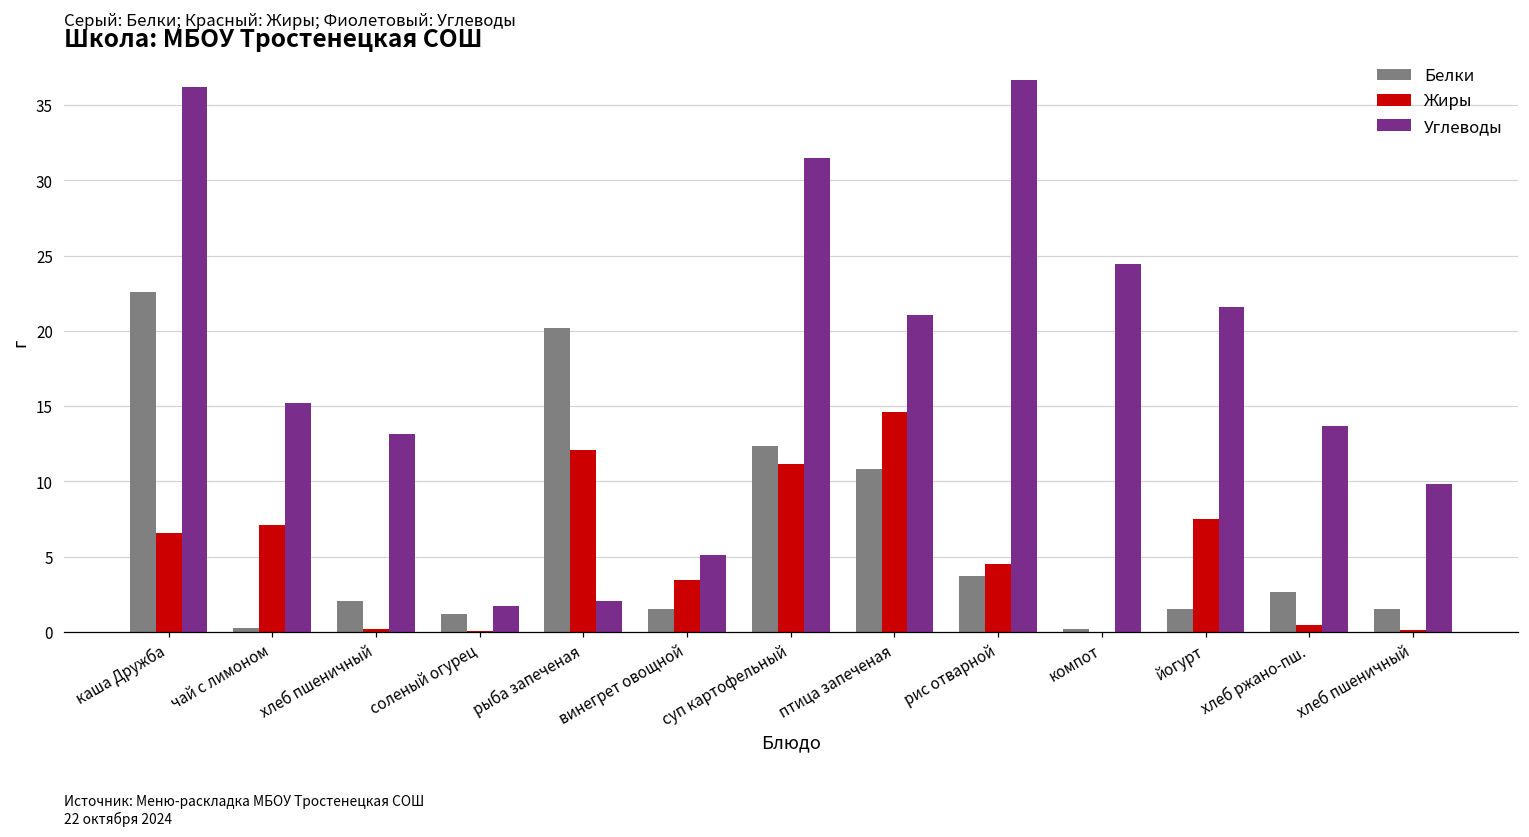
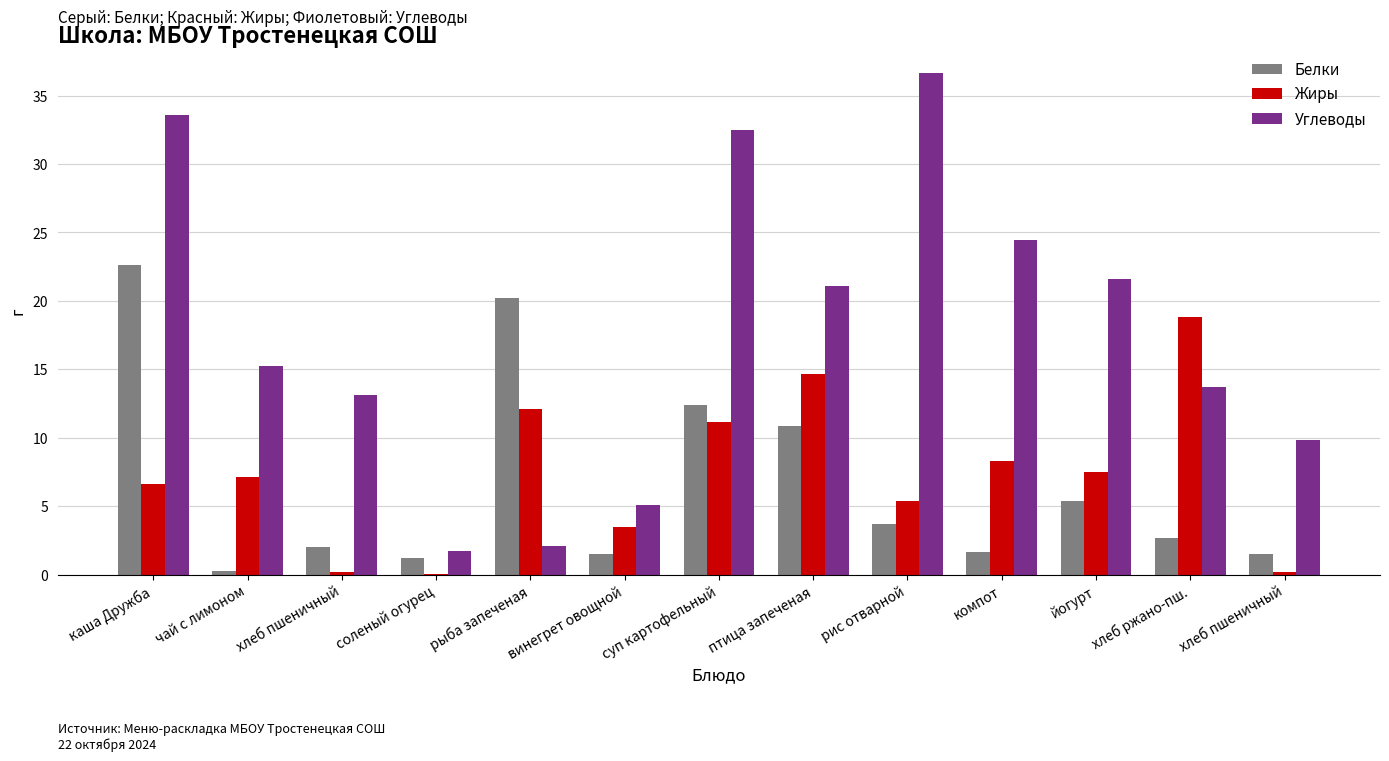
Углеводы, каша Дружба: 36.2 -> 33.6
Углеводы, суп картофельный: 31.5 -> 32.5
Жиры, рис отварной: 4.5 -> 5.4
Белки, компот: 0.2 -> 1.7
Жиры, компот: 0.0 -> 8.3
Белки, йогурт: 1.5 -> 5.4
Жиры, хлеб ржано-пш.: 0.5 -> 18.8
